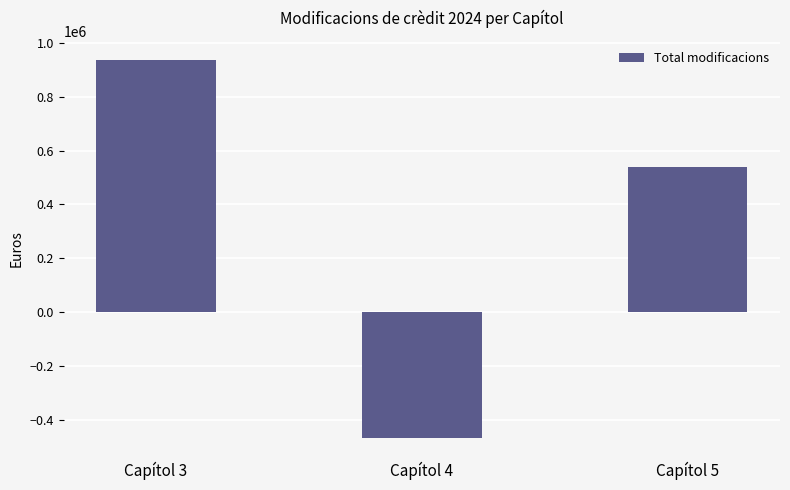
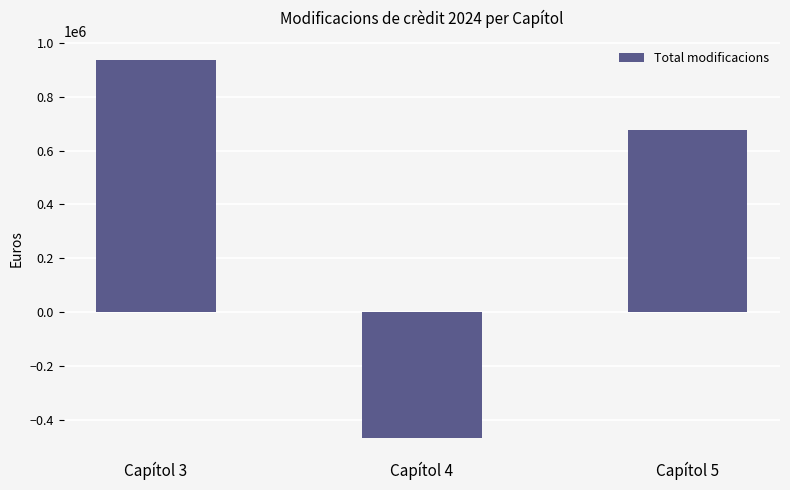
Capítol 5: 540000 -> 680000
